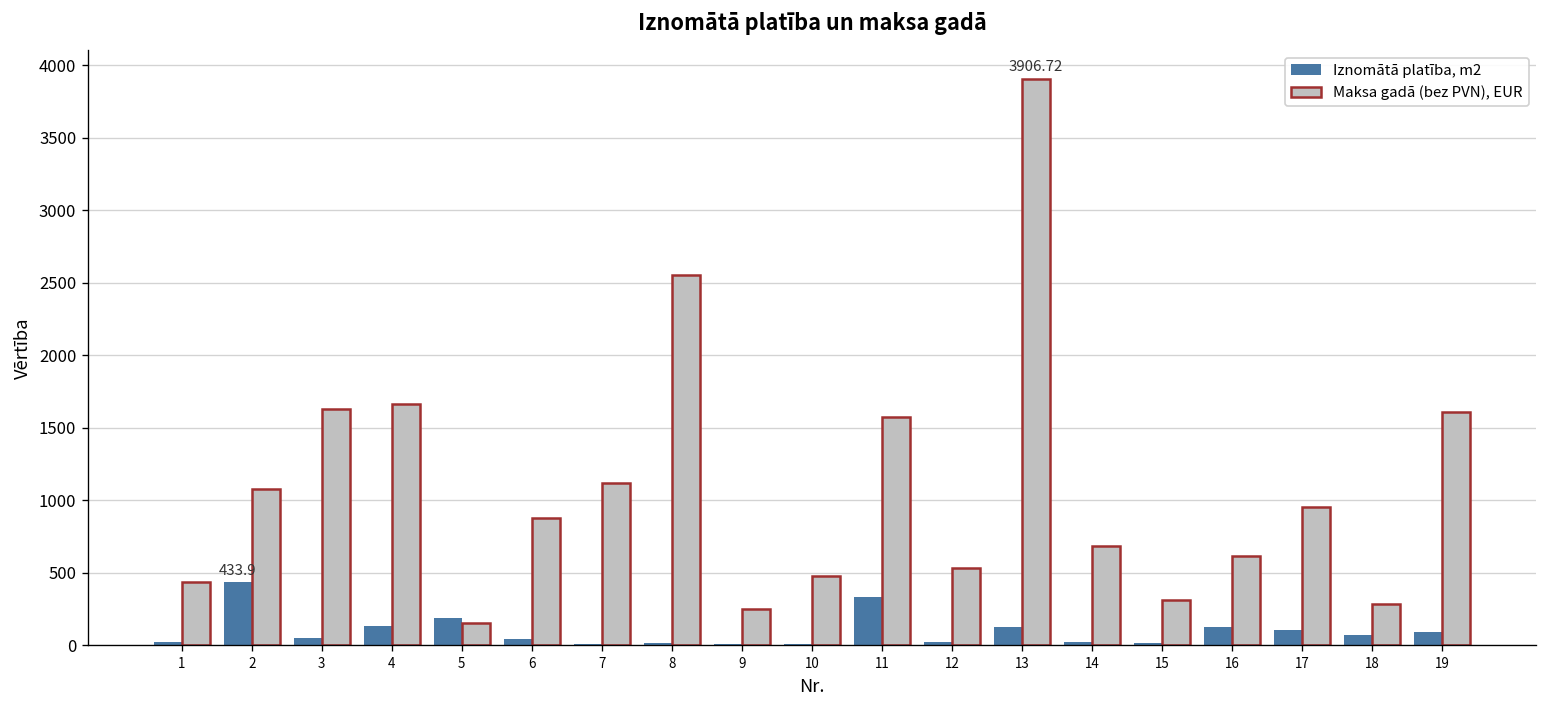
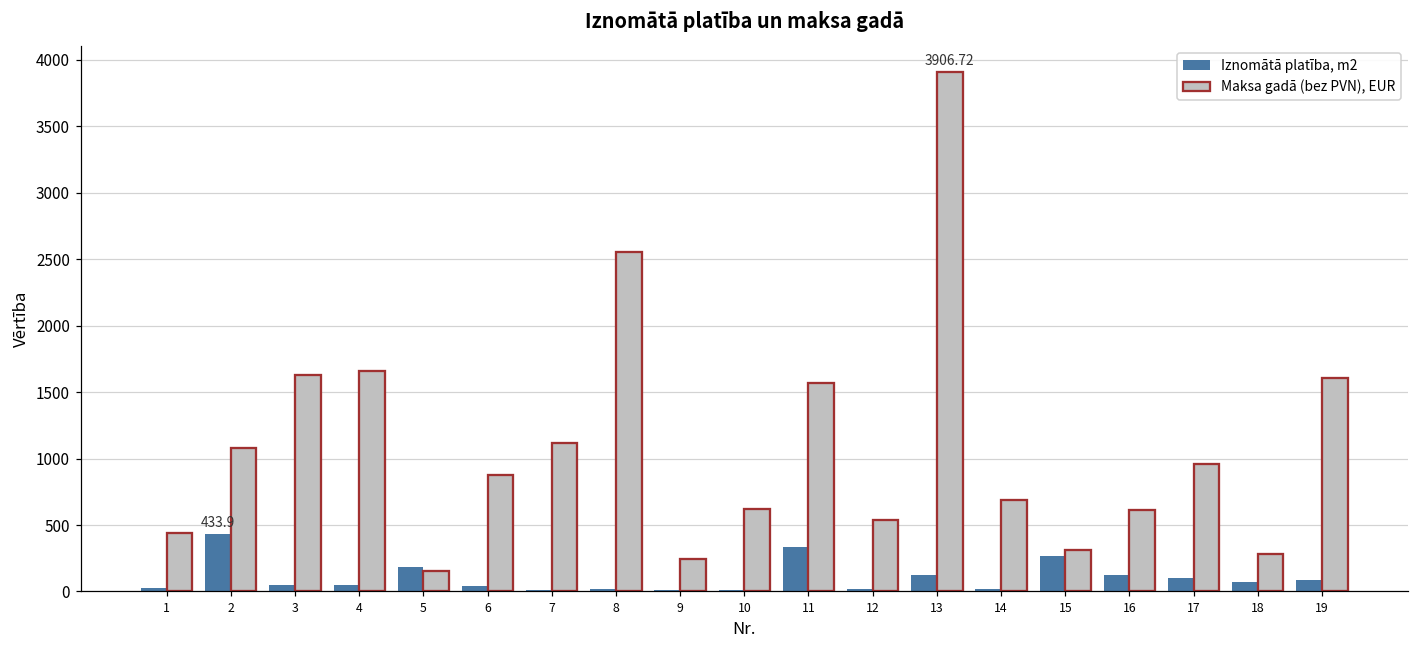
Iznomātā platība, m2, 4: 130 -> 50
Maksa gadā (bez PVN), EUR, 10: 480 -> 620
Iznomātā platība, m2, 15: 10 -> 260
